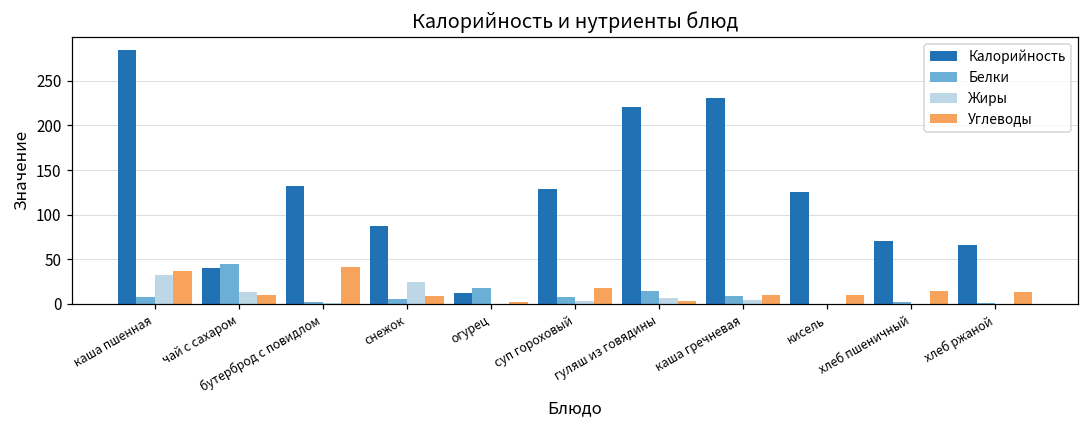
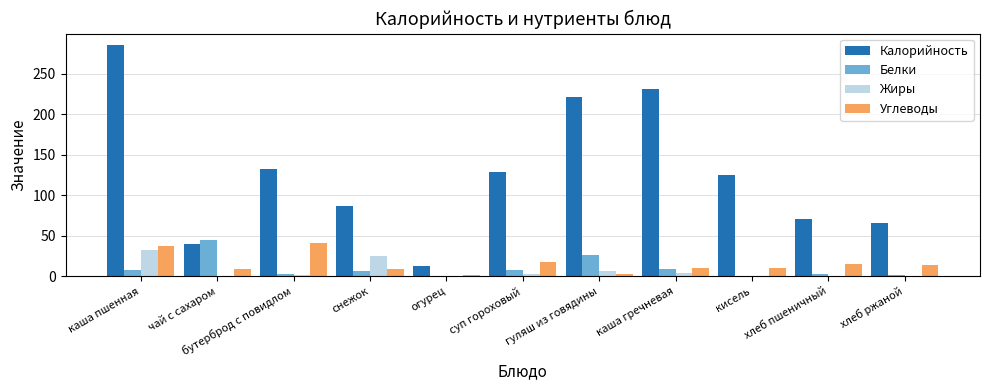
Жиры, чай с сахаром: 10 -> 0
Белки, огурец: 20 -> 0
Белки, гуляш из говядины: 10 -> 30
